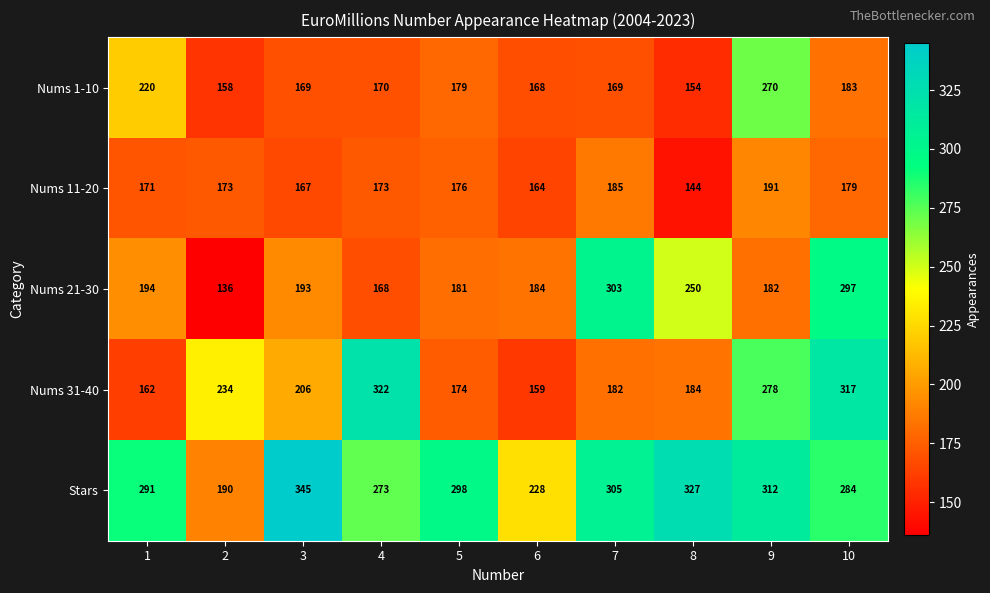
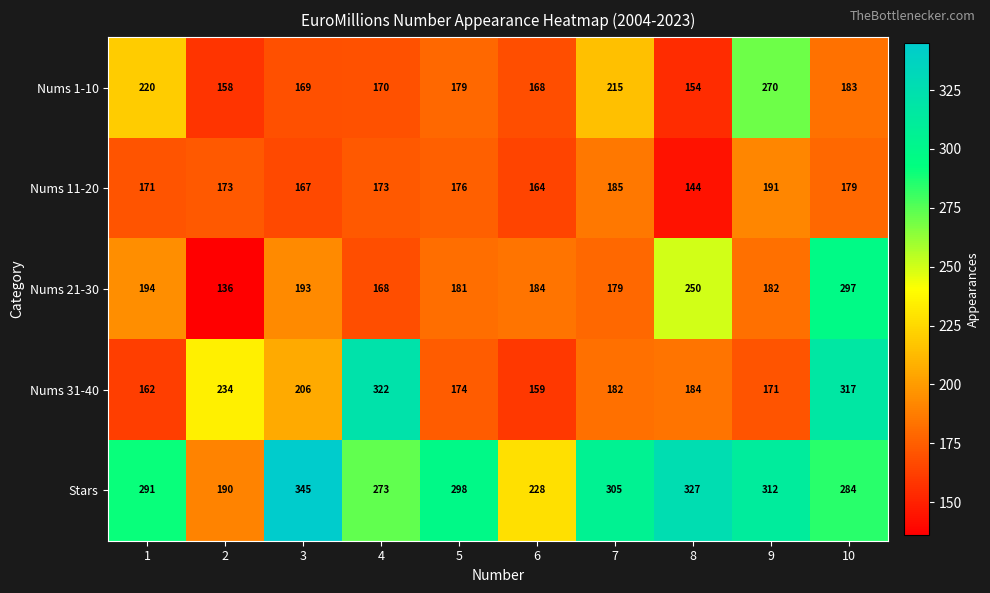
Nums 1-10, 7: 169 -> 215
Nums 21-30, 7: 303 -> 179
Nums 31-40, 9: 278 -> 171
